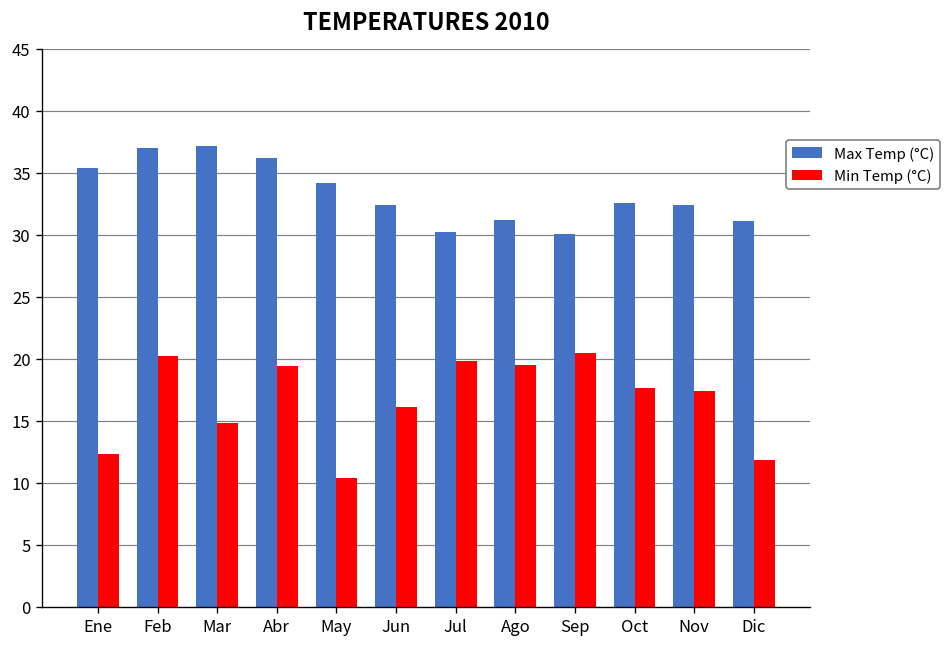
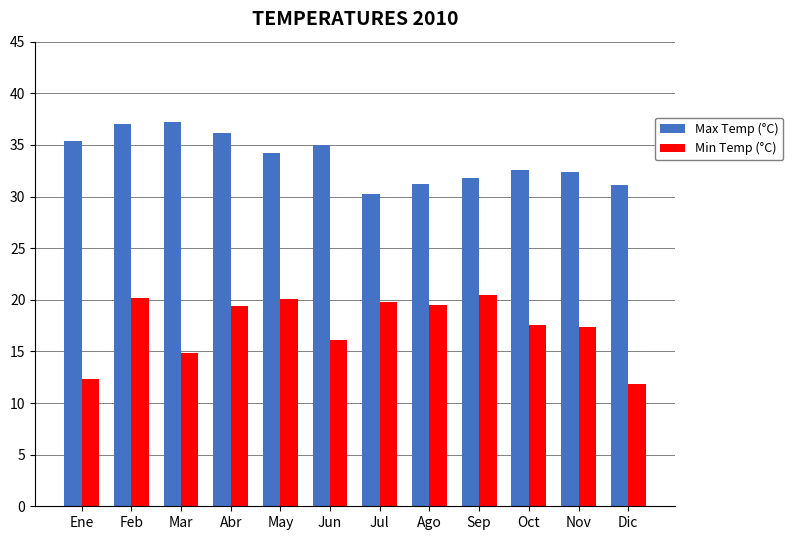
Min Temp (°C), May: 10.4 -> 20.1
Max Temp (°C), Jun: 32.4 -> 35.0
Max Temp (°C), Sep: 30.1 -> 31.8
